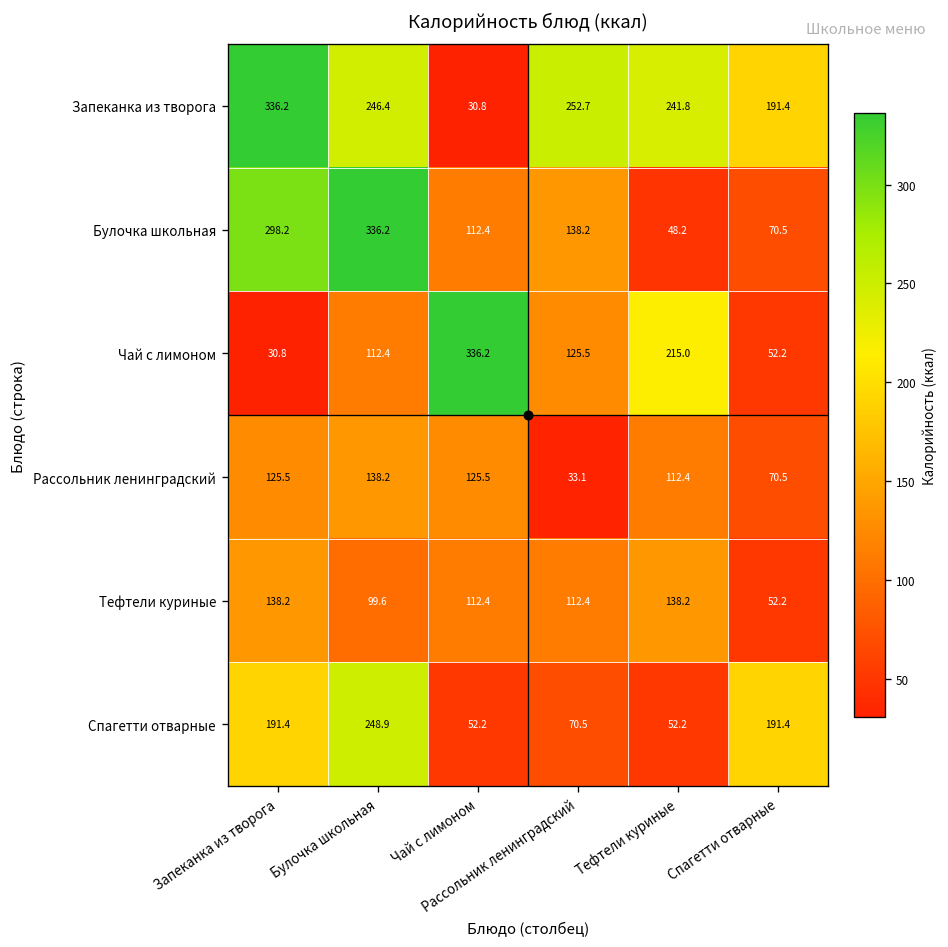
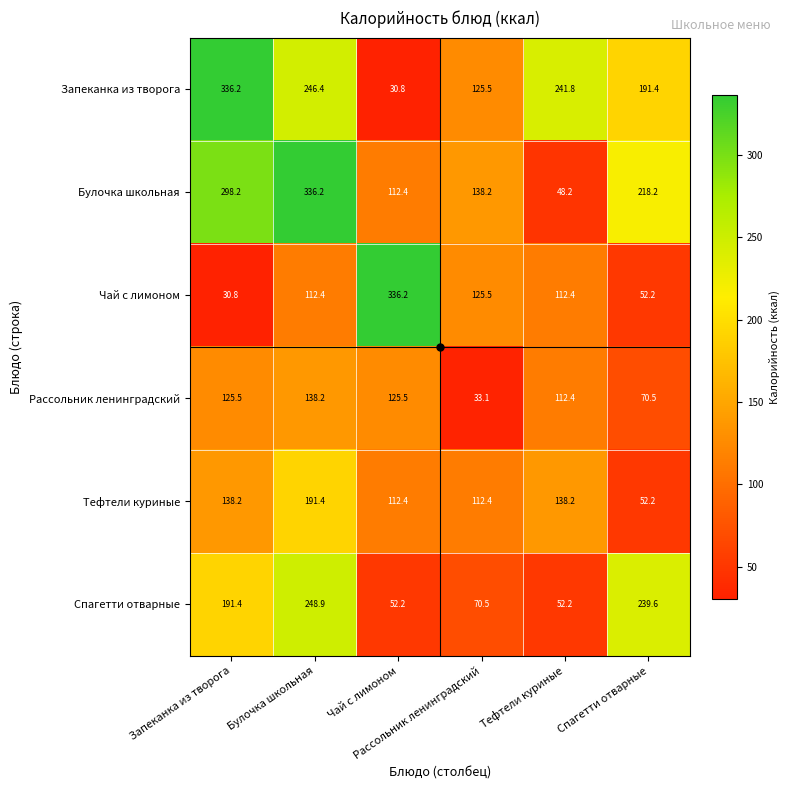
Запеканка из творога, Рассольник ленинградский: 252.7 -> 125.5
Булочка школьная, Спагетти отварные: 70.5 -> 218.2
Чай с лимоном, Тефтели куриные: 215.0 -> 112.4
Тефтели куриные, Булочка школьная: 99.6 -> 191.4
Спагетти отварные, Спагетти отварные: 191.4 -> 239.6
